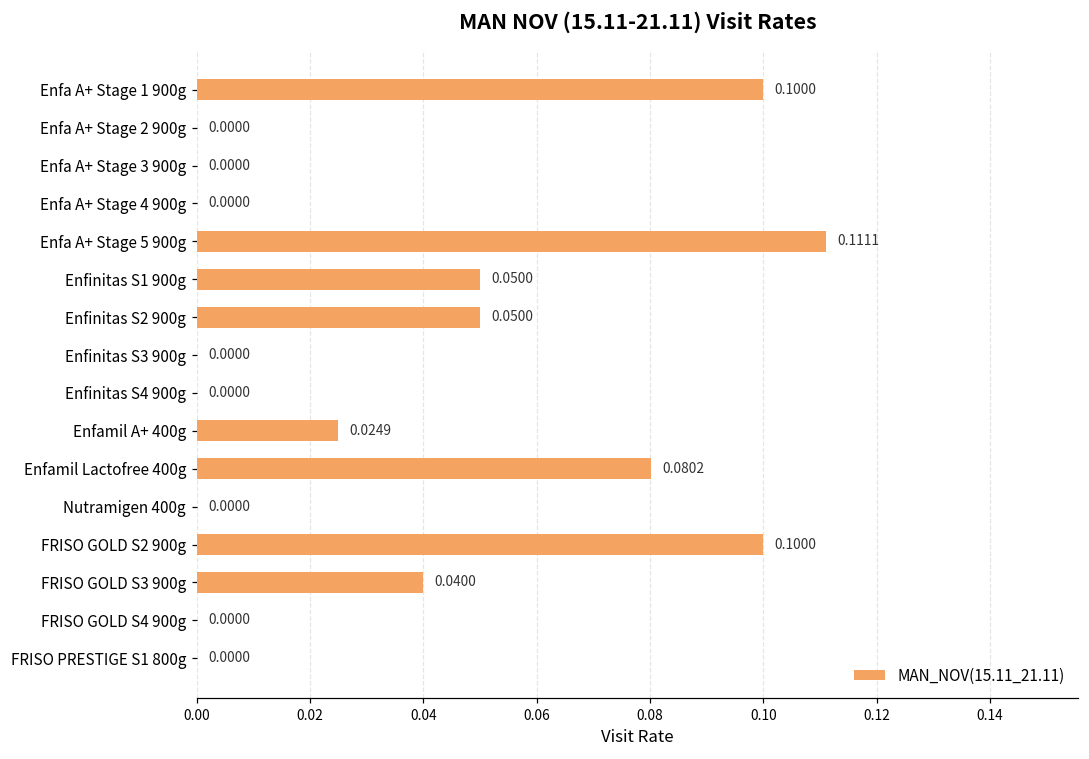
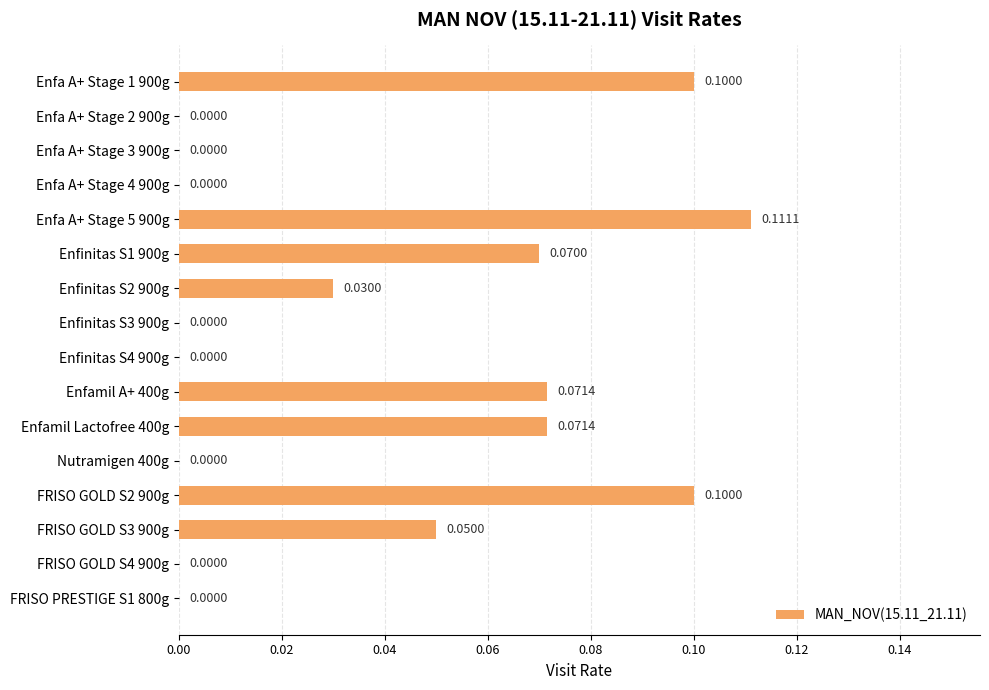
Enfinitas S1 900g: 0.0500 -> 0.0700
Enfinitas S2 900g: 0.0500 -> 0.0300
Enfamil A+ 400g: 0.0249 -> 0.0714
Enfamil Lactofree 400g: 0.0802 -> 0.0714
FRISO GOLD S3 900g: 0.0400 -> 0.0500
